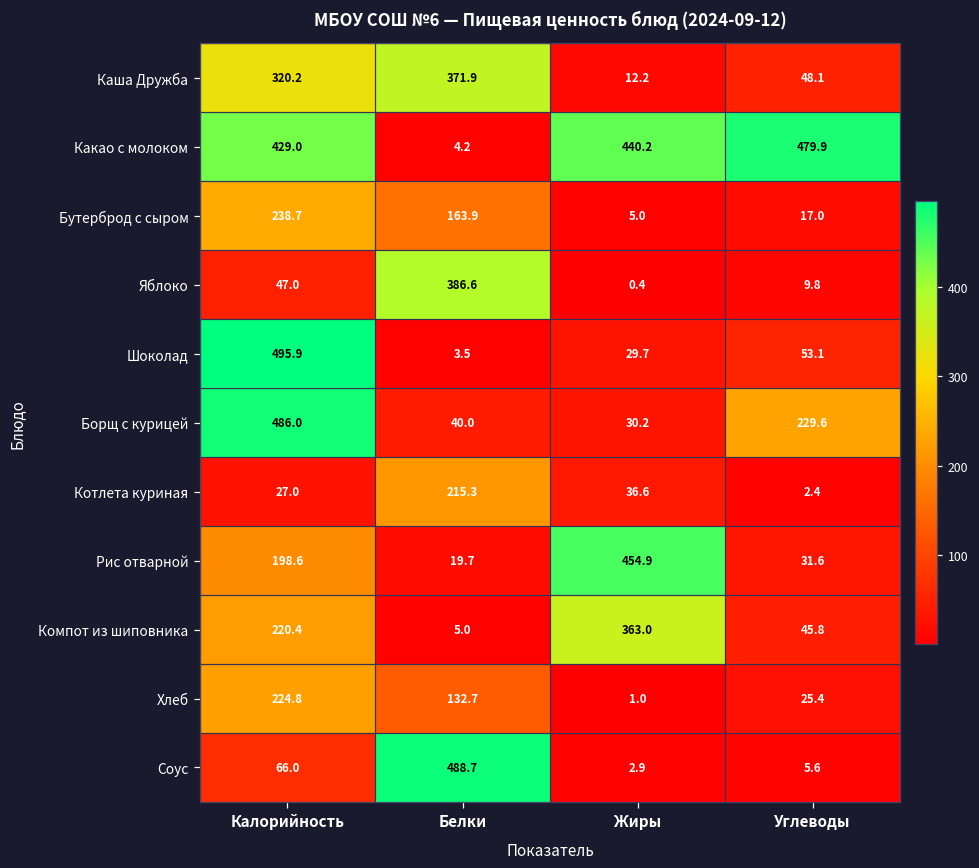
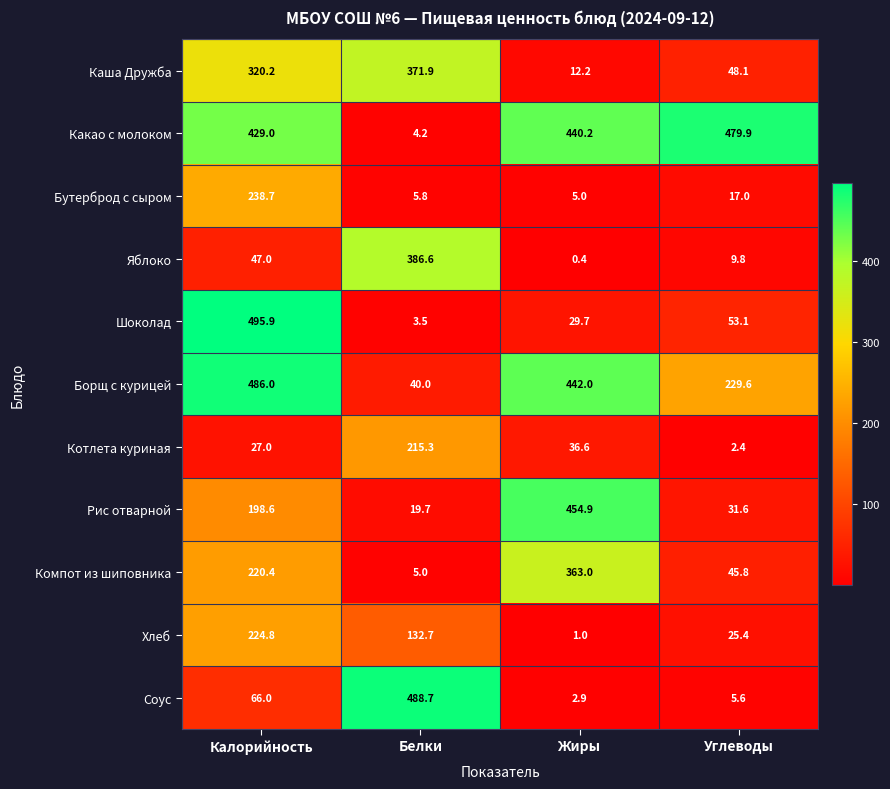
Бутерброд с сыром, Белки: 163.9 -> 5.8
Борщ с курицей, Жиры: 30.2 -> 442.0
